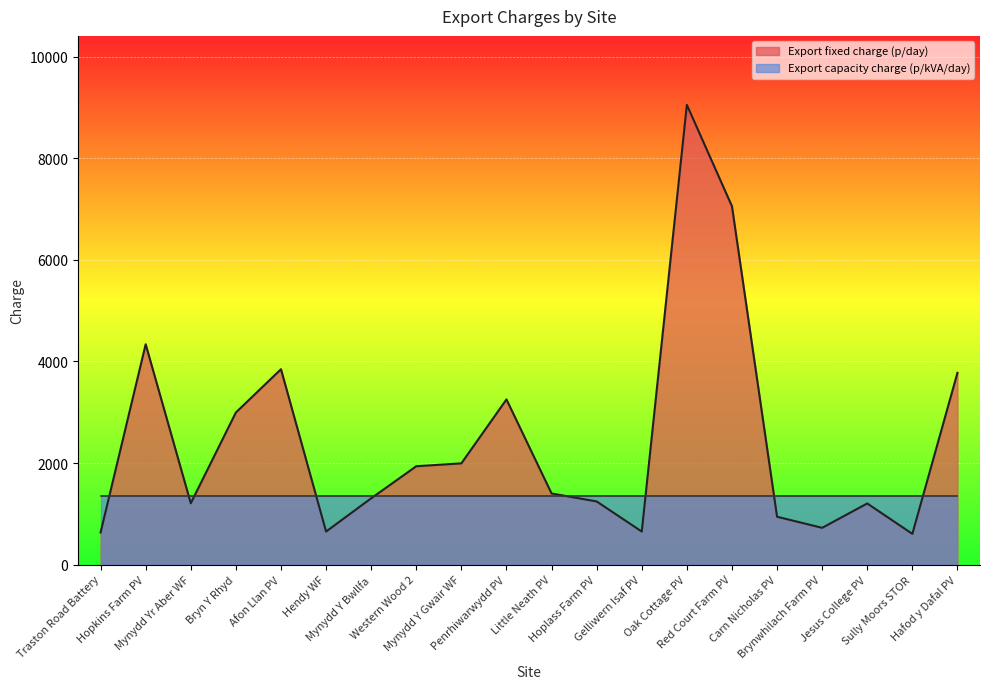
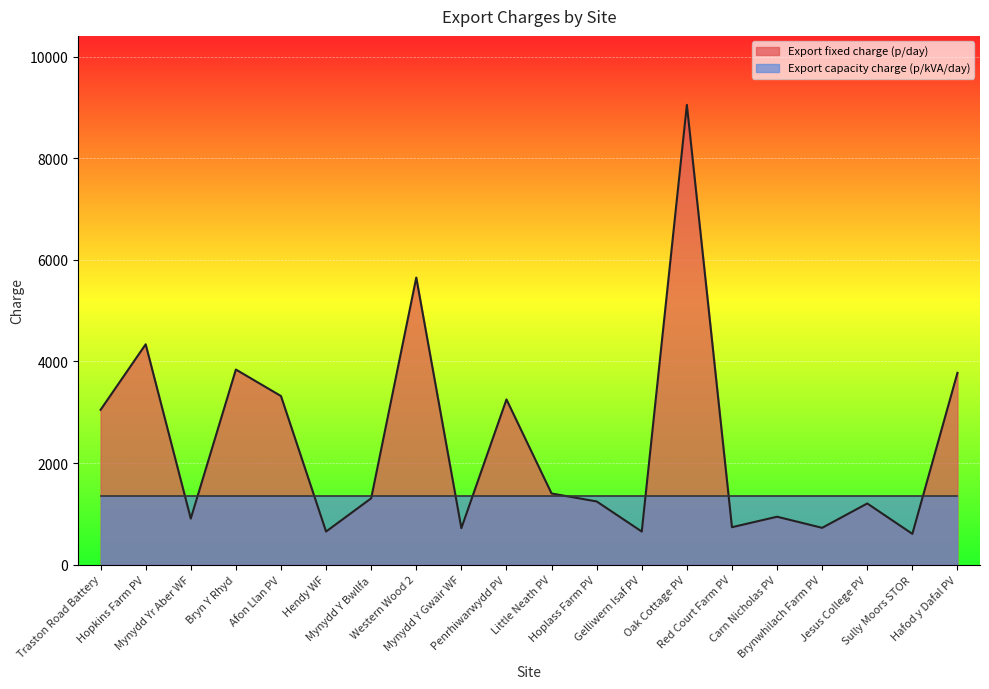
Export fixed charge (p/day), Traston Road Battery: 600 -> 3000
Export fixed charge (p/day), Mynydd Yr Aber WF: 1200 -> 900
Export fixed charge (p/day), Bryn Y Rhyd: 3000 -> 3800
Export fixed charge (p/day), Afon Llan PV: 3800 -> 3300
Export fixed charge (p/day), Western Wood 2: 1900 -> 5700
Export fixed charge (p/day), Mynydd Y Gwair WF: 2000 -> 700
Export fixed charge (p/day), Red Court Farm PV: 7100 -> 700
